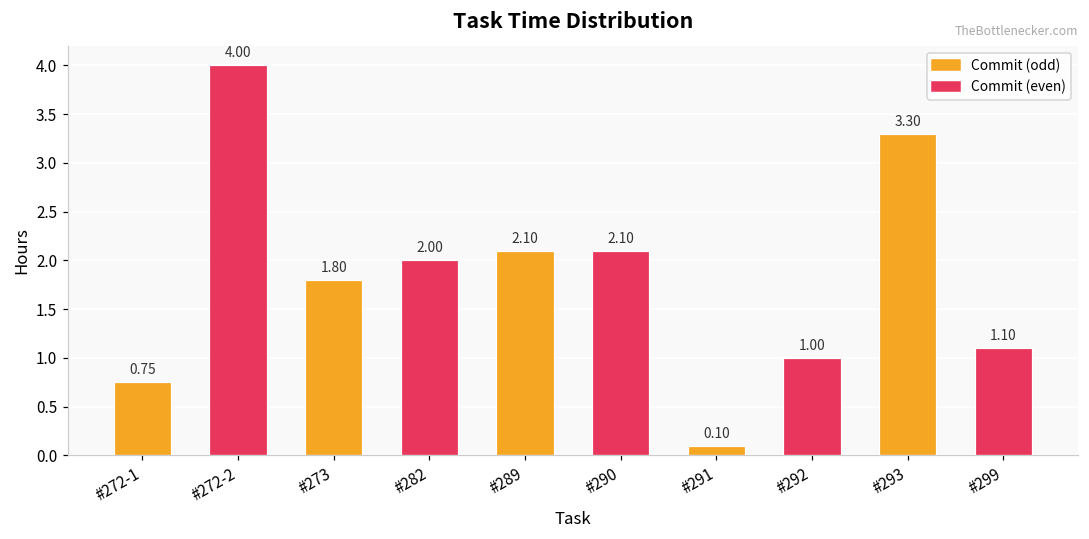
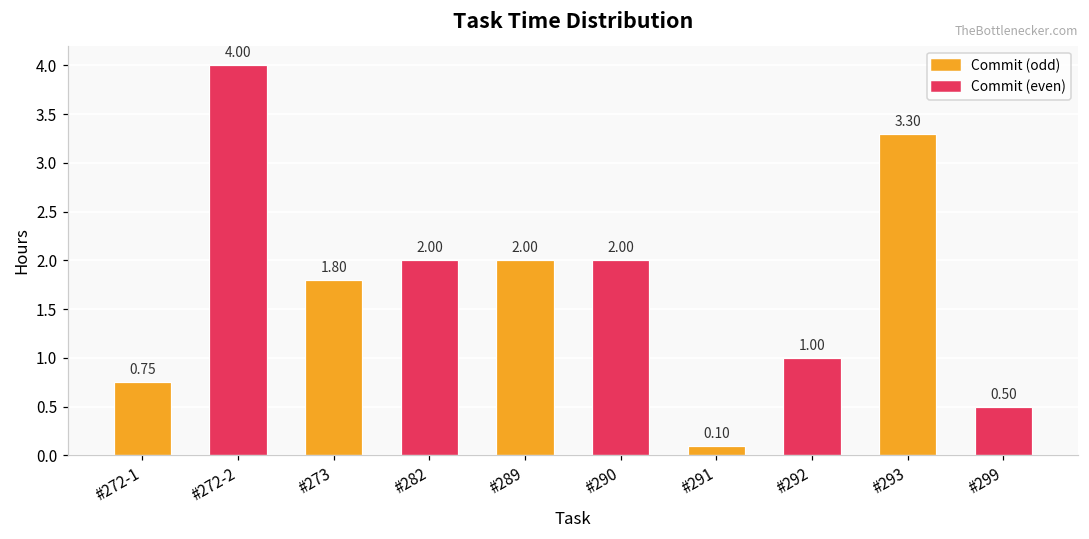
#289: 2.10 -> 2.00
#290: 2.10 -> 2.00
#299: 1.10 -> 0.50
